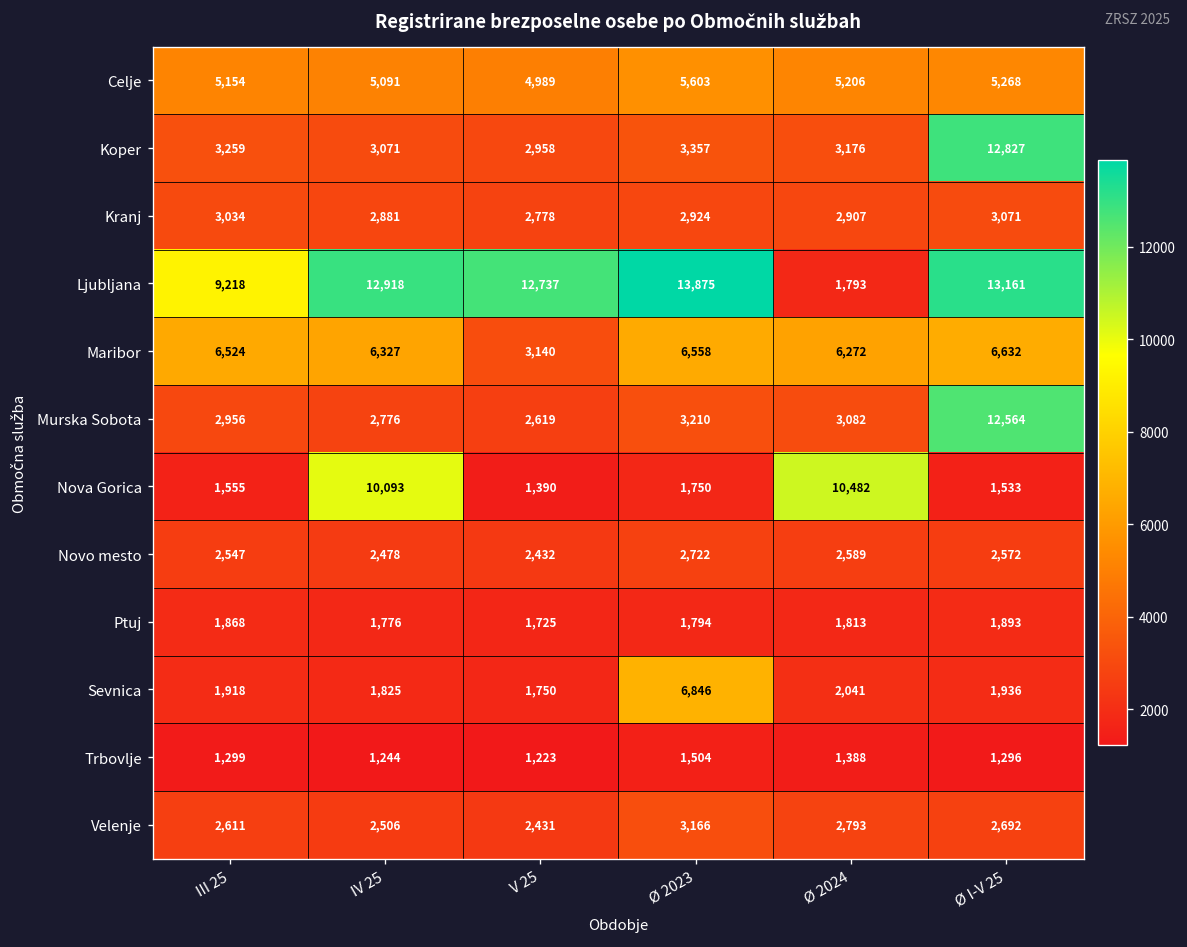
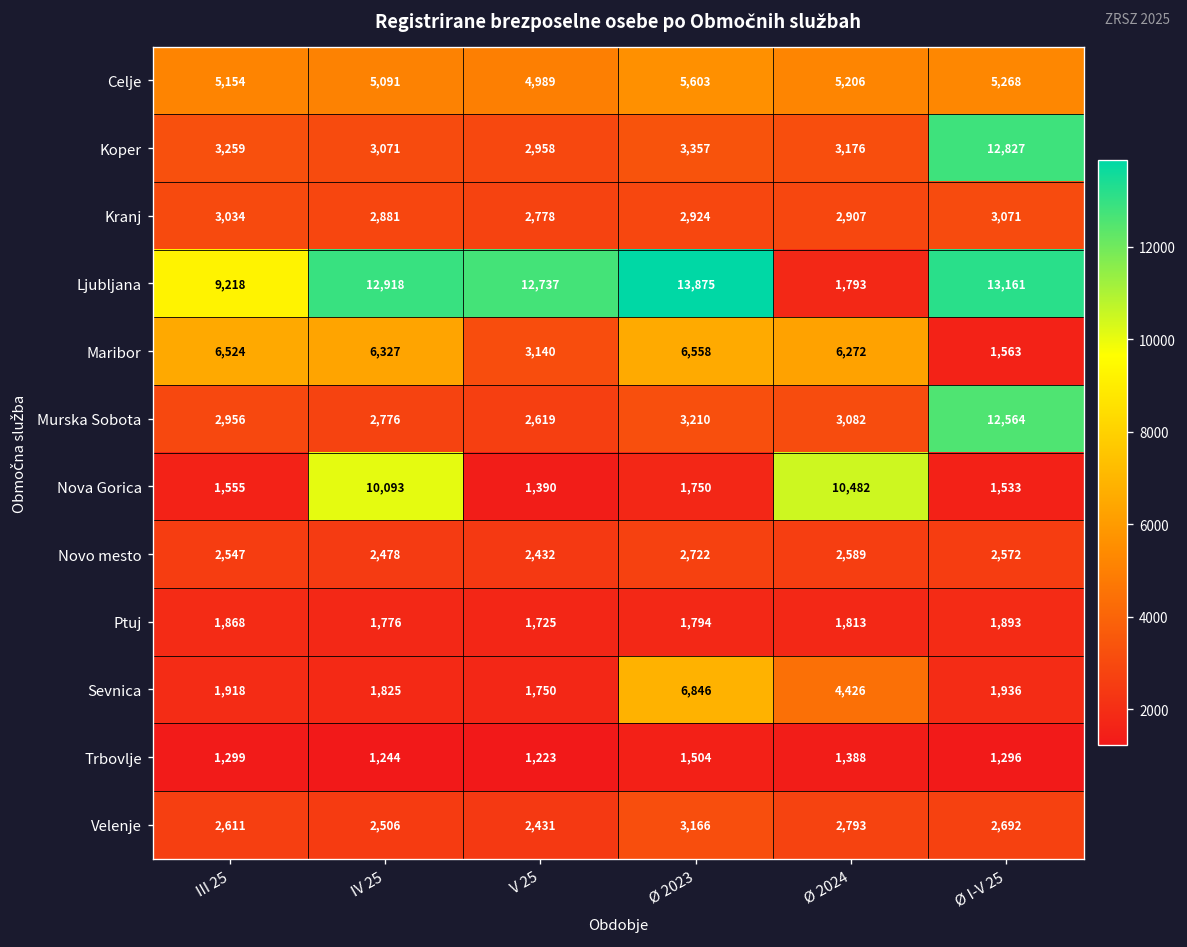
Maribor, Ø I-V 25: 6,632 -> 1,563
Sevnica, Ø 2024: 2,041 -> 4,426
